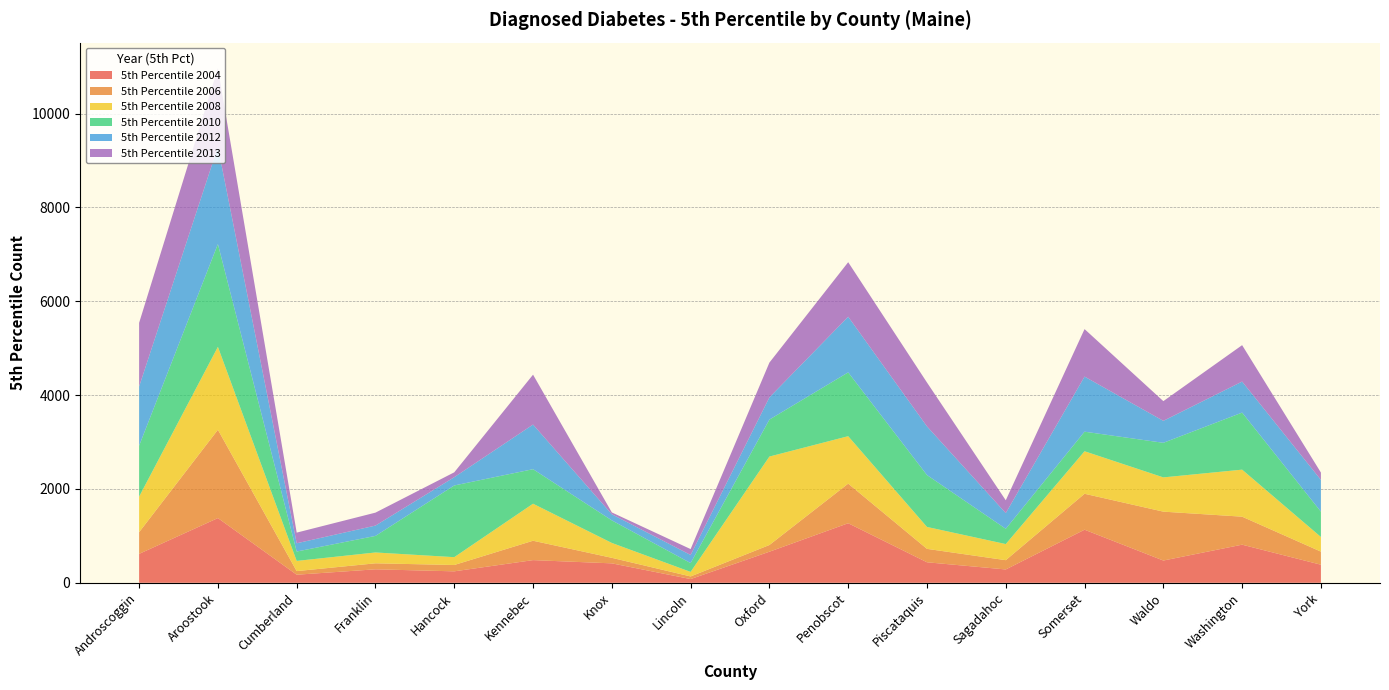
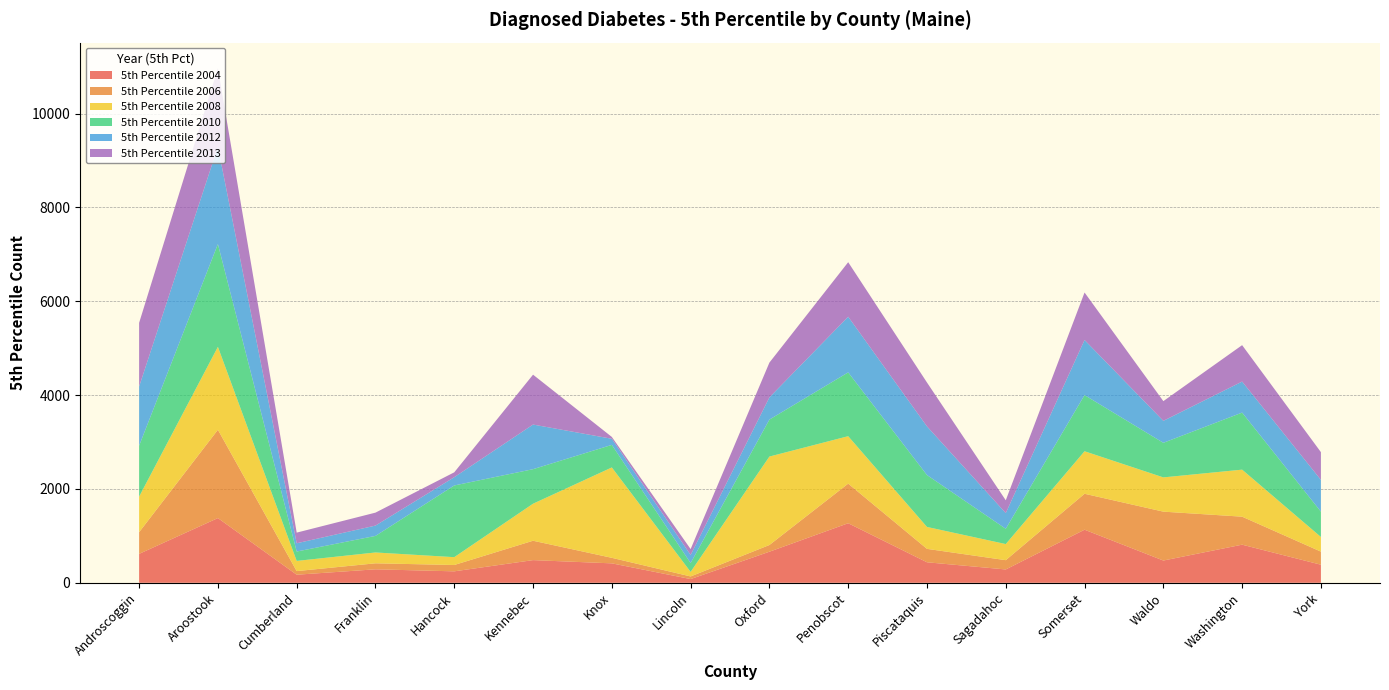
5th Percentile 2008, Knox: 300 -> 1900
5th Percentile 2010, Somerset: 400 -> 1200
5th Percentile 2013, York: 200 -> 600
